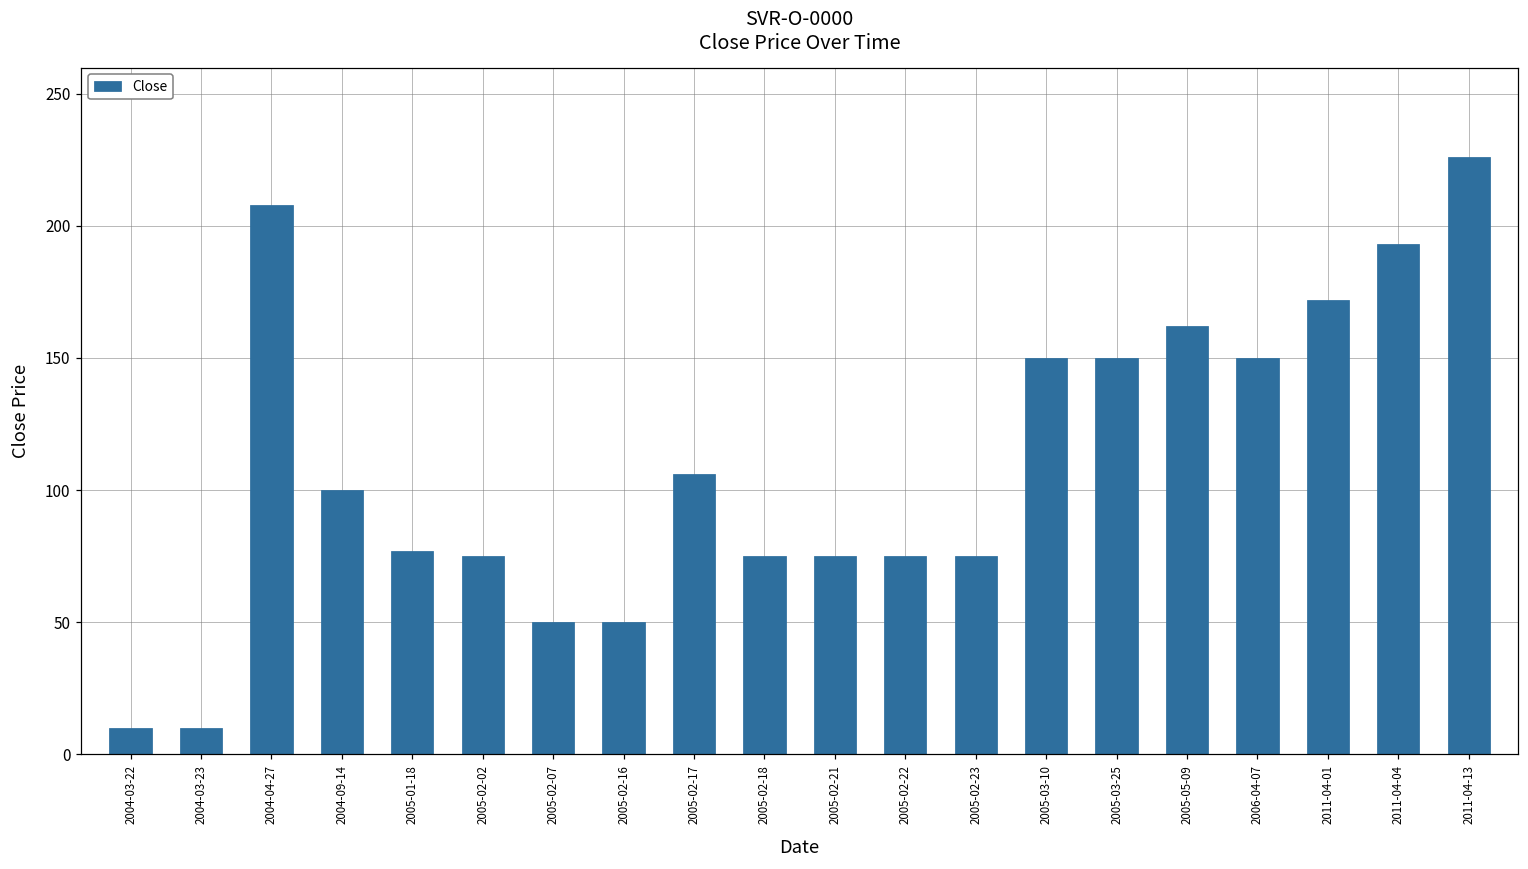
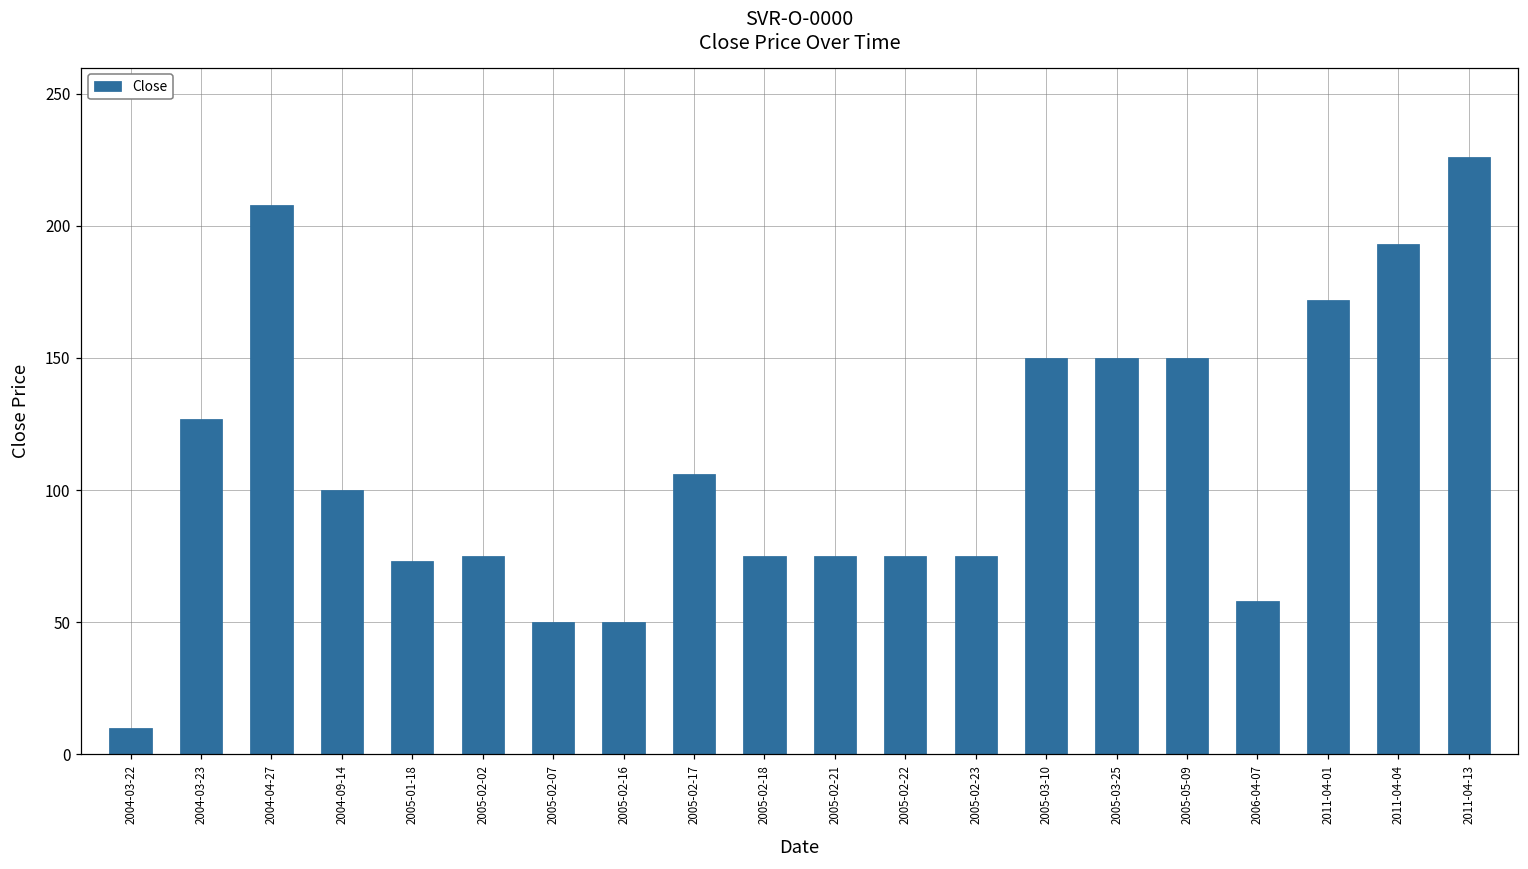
2004-03-23: 10 -> 127
2005-01-18: 77 -> 73
2005-05-09: 162 -> 150
2006-04-07: 150 -> 58
